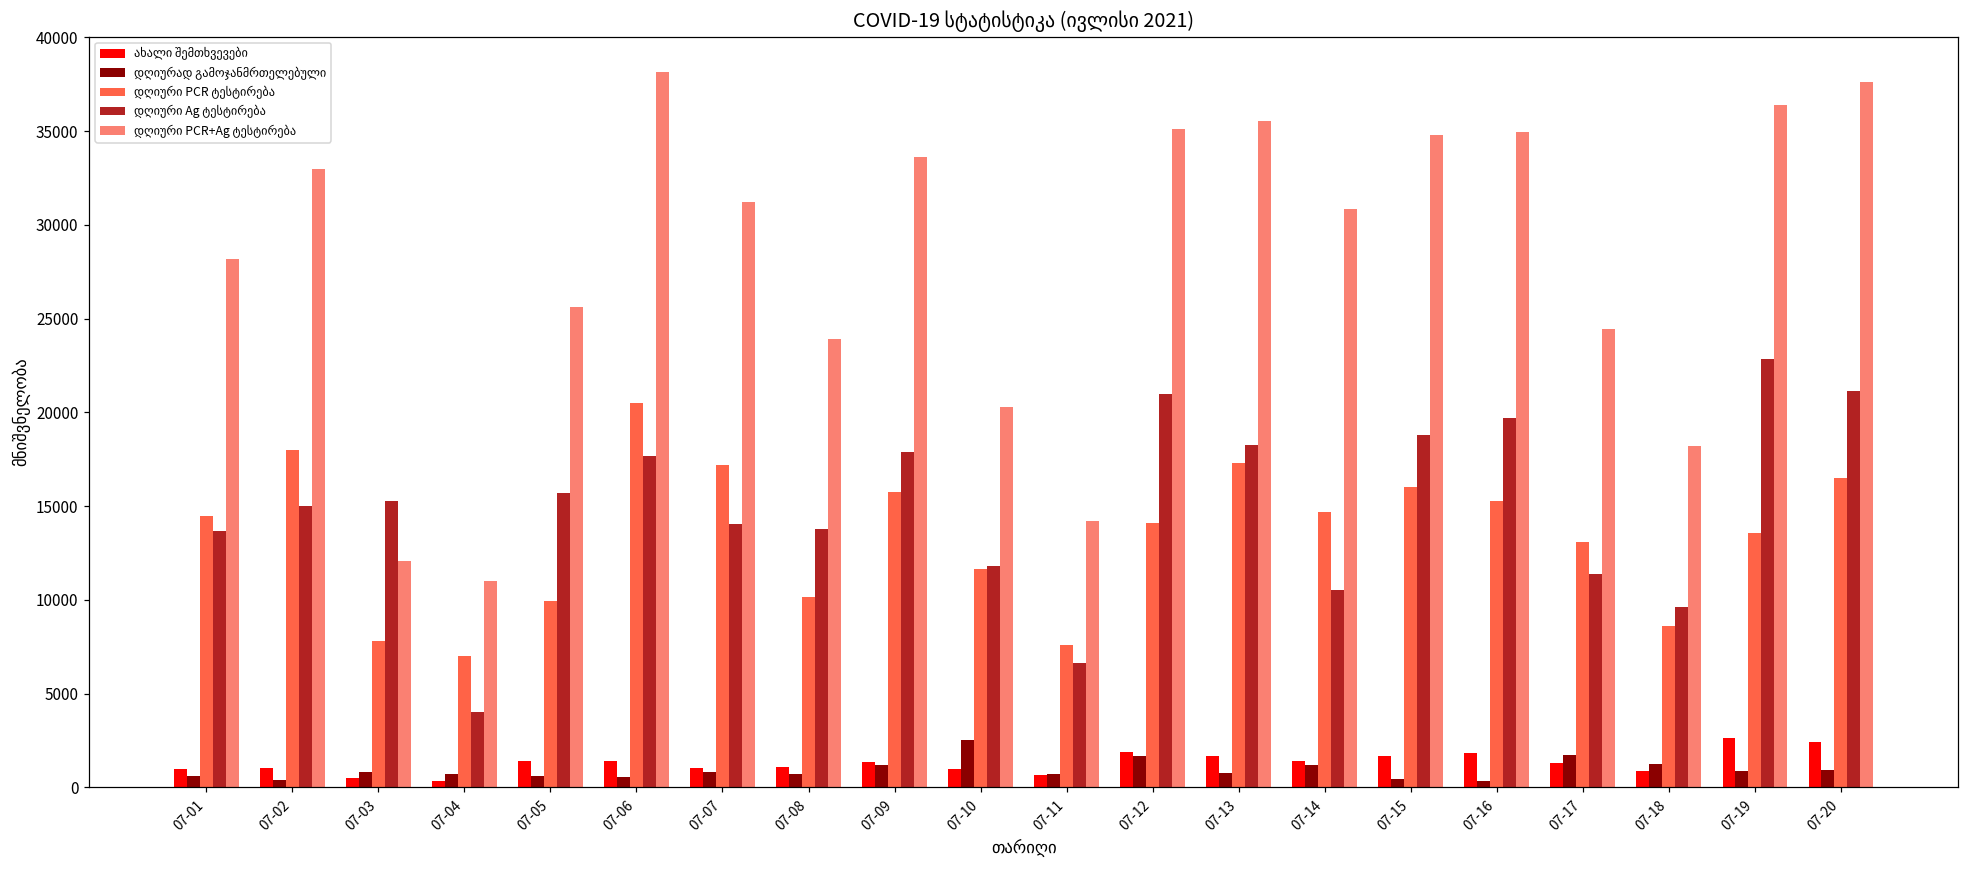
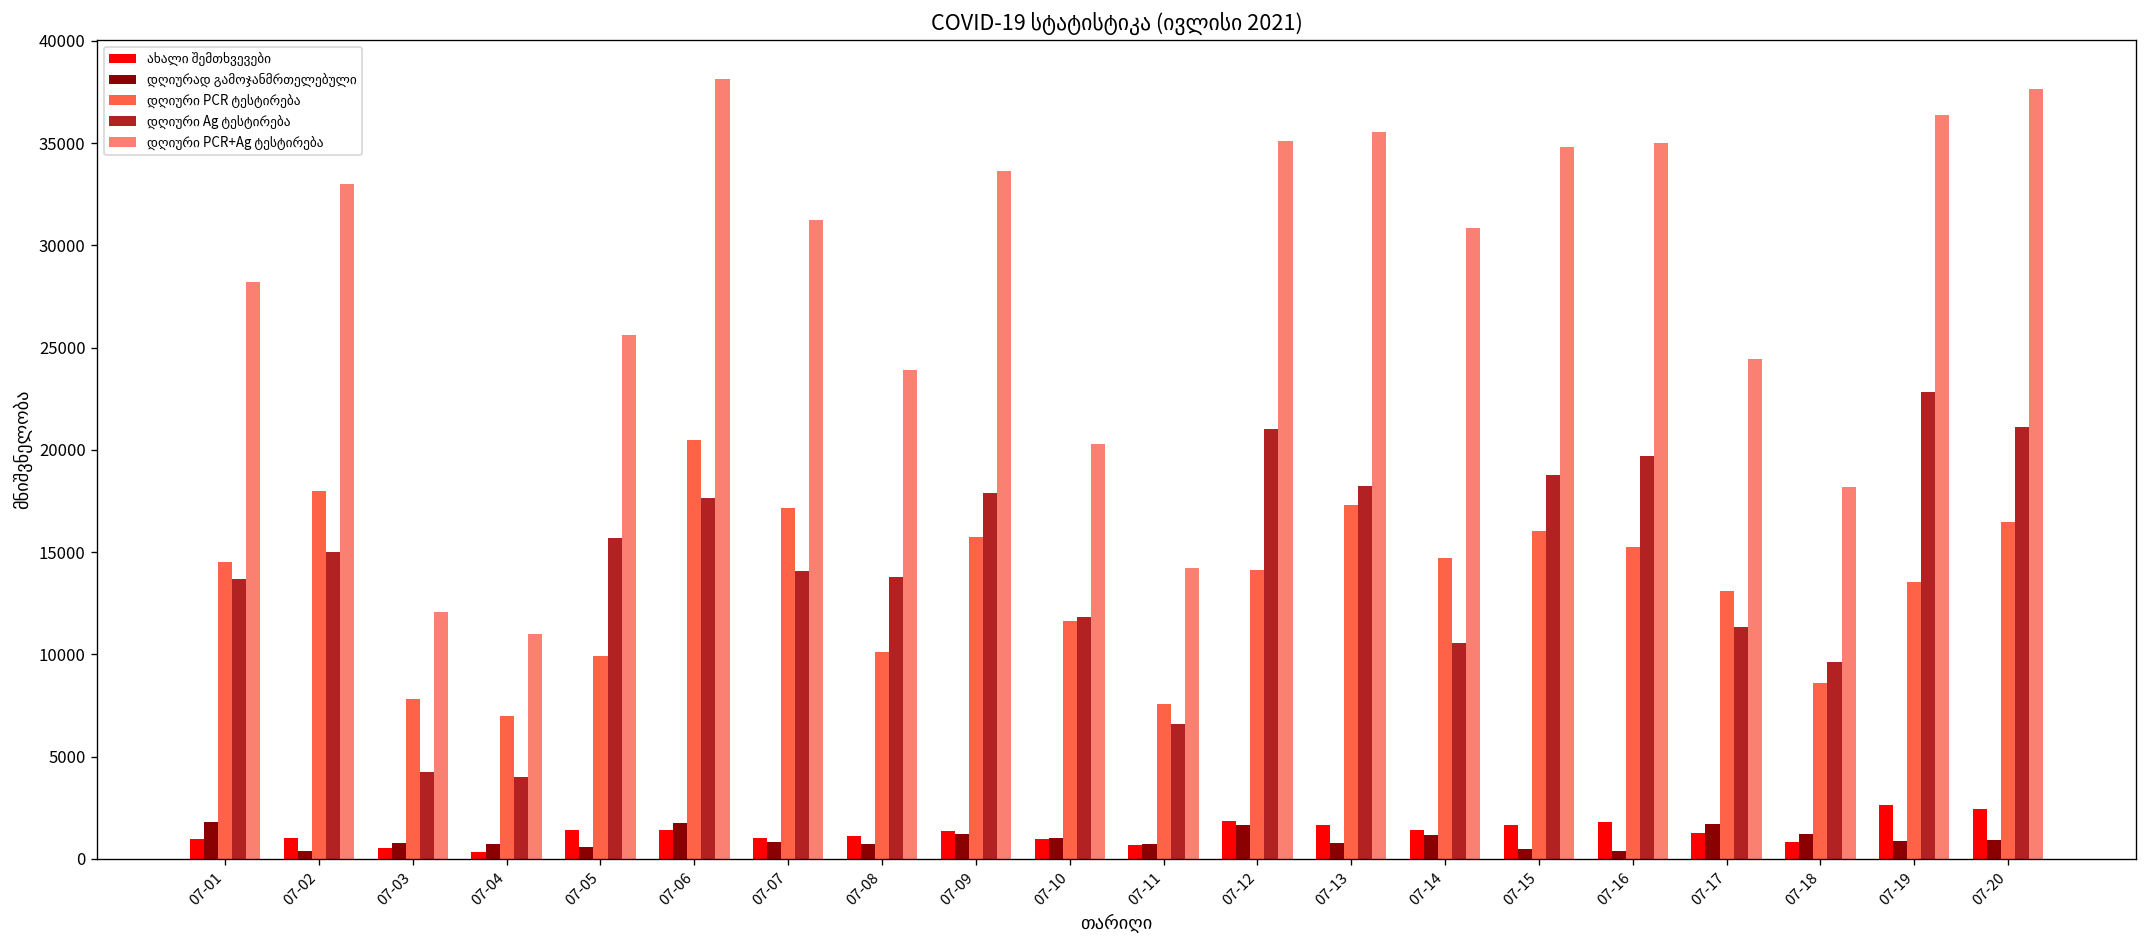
დღიურად გამოჯანმრთელებული, 07-01: 600 -> 1800
დღიური Ag ტესტირება, 07-03: 15300 -> 4300
დღიურად გამოჯანმრთელებული, 07-06: 500 -> 1700
დღიურად გამოჯანმრთელებული, 07-10: 2500 -> 1000
